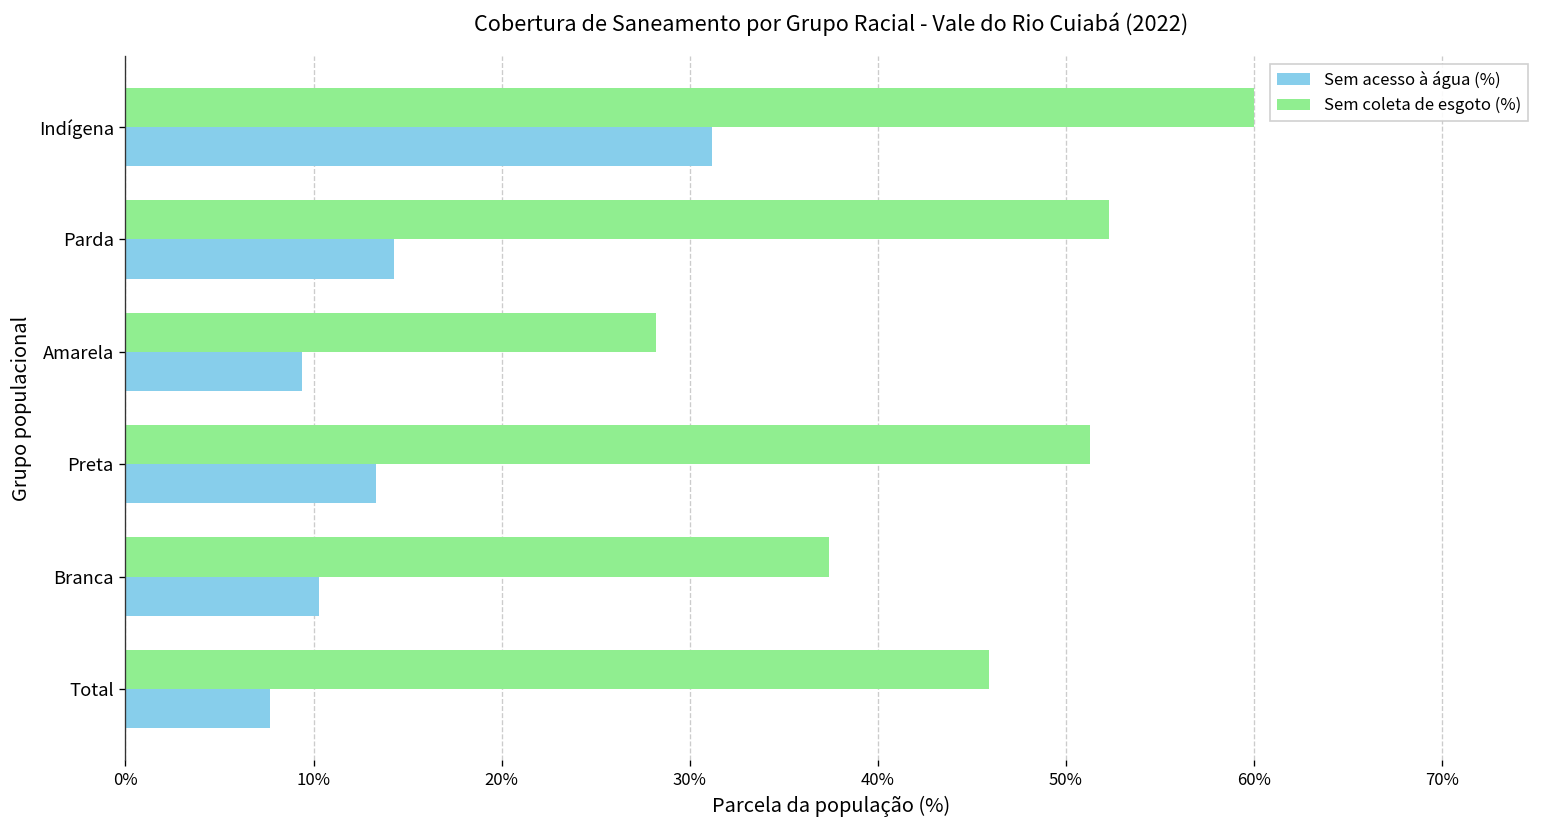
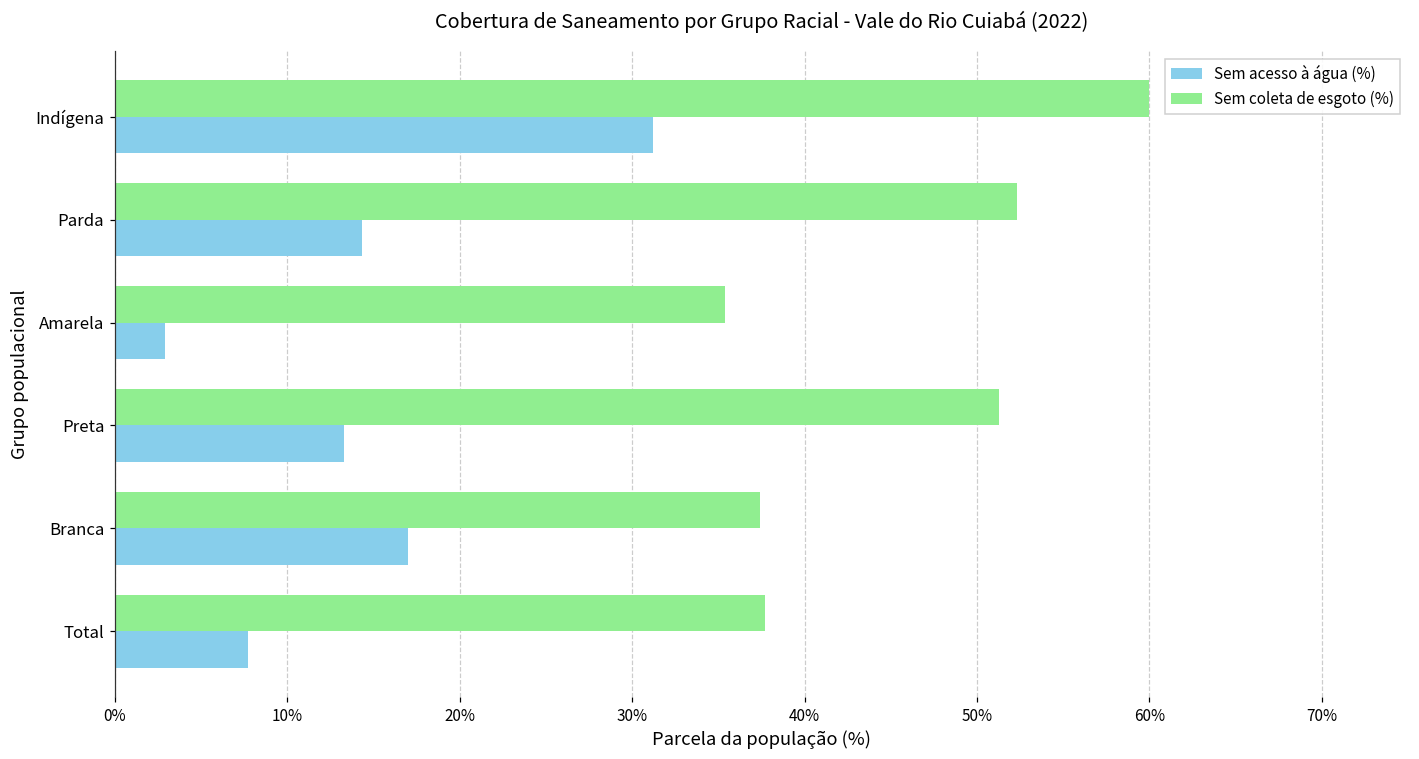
Sem coleta de esgoto (%), Amarela: 28.2% -> 35.4%
Sem acesso à água (%), Amarela: 9.4% -> 2.9%
Sem acesso à água (%), Branca: 10.3% -> 17.0%
Sem coleta de esgoto (%), Total: 45.9% -> 37.7%
